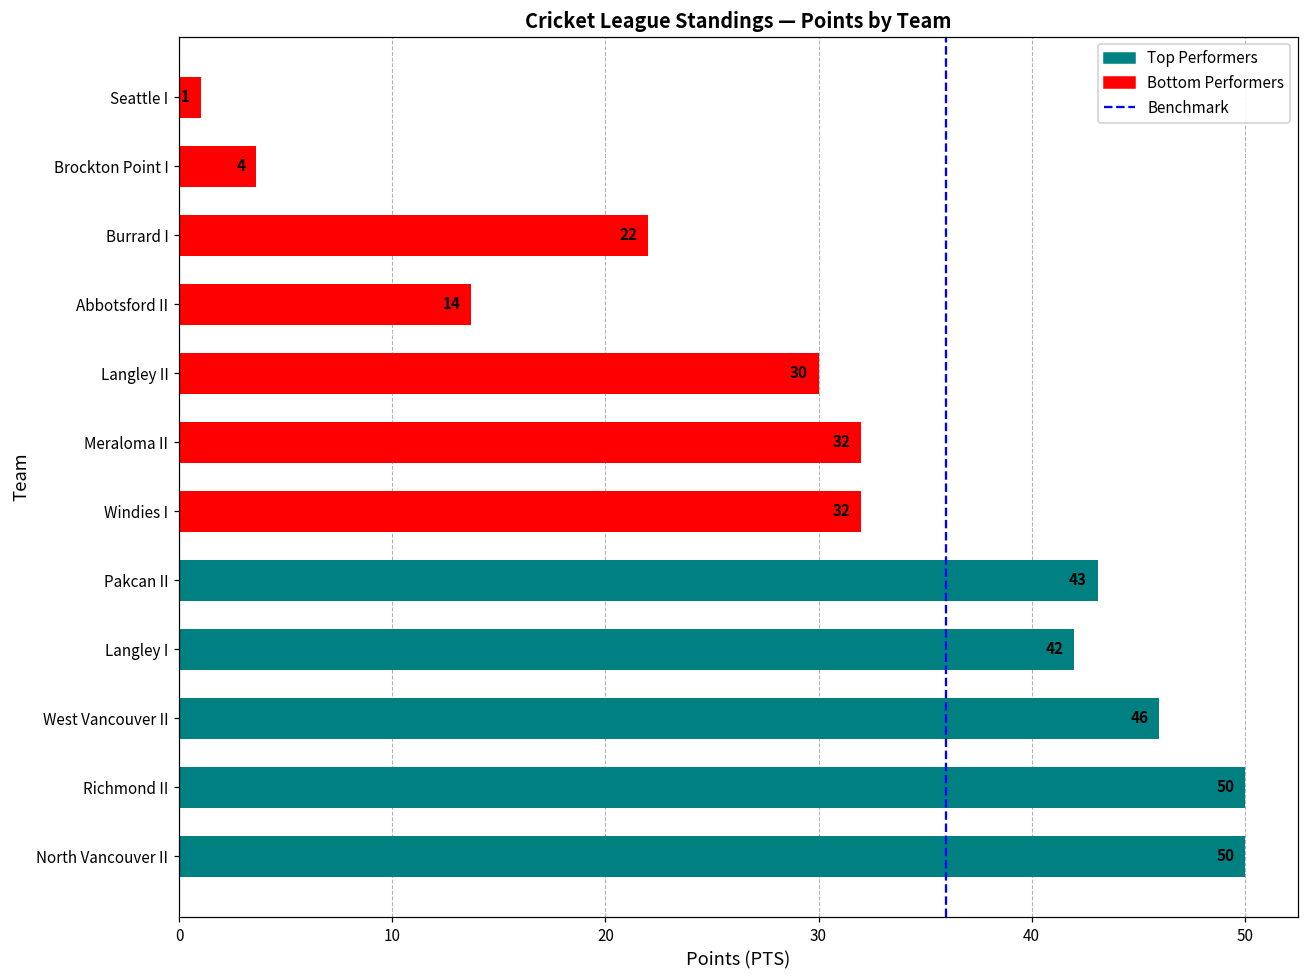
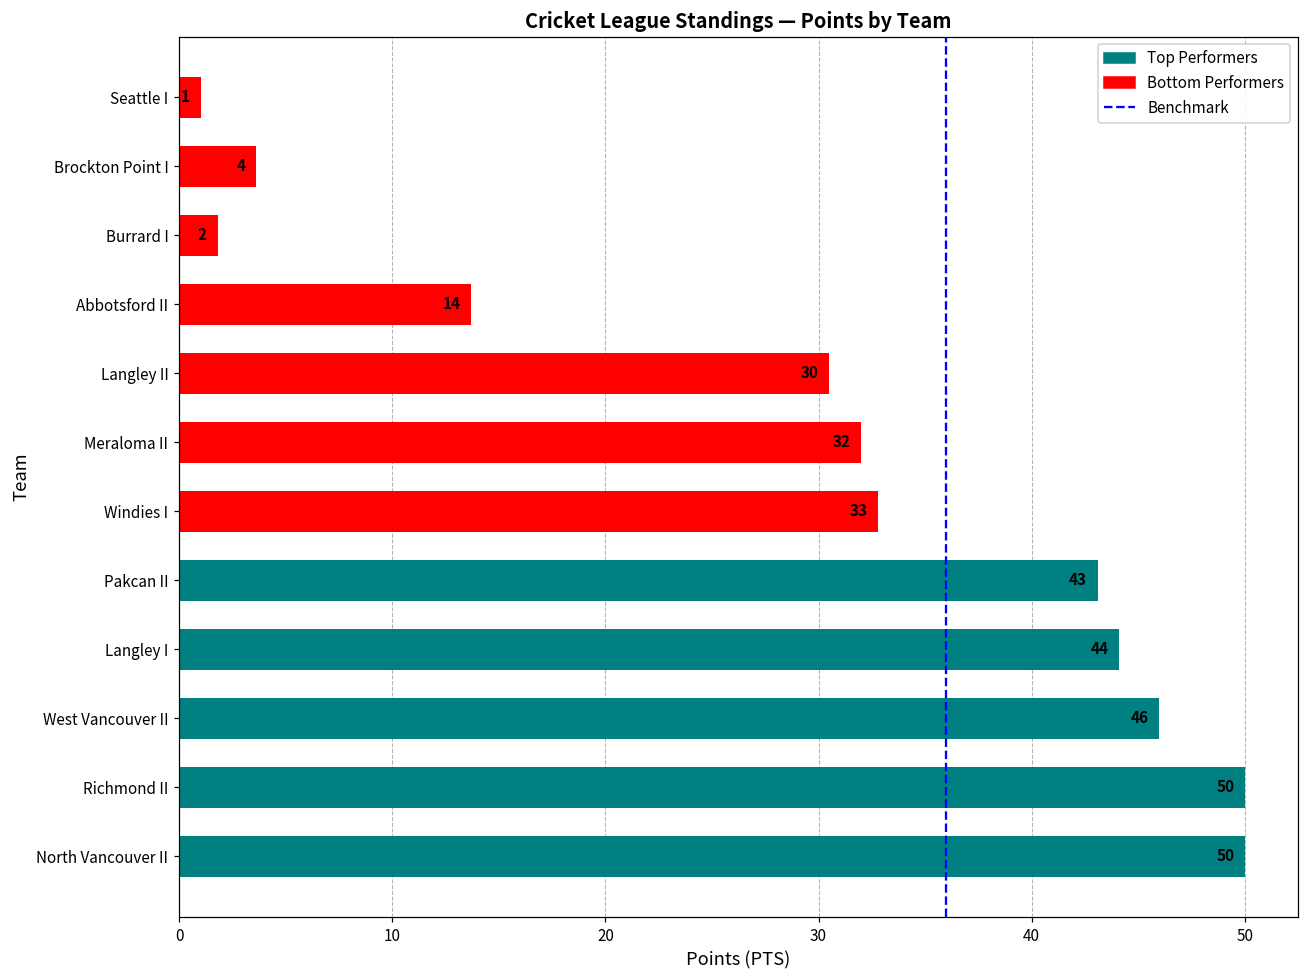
Burrard I: 22 -> 2
Langley II: 30.0 -> 30.5
Windies I: 32 -> 33
Langley I: 42 -> 44
